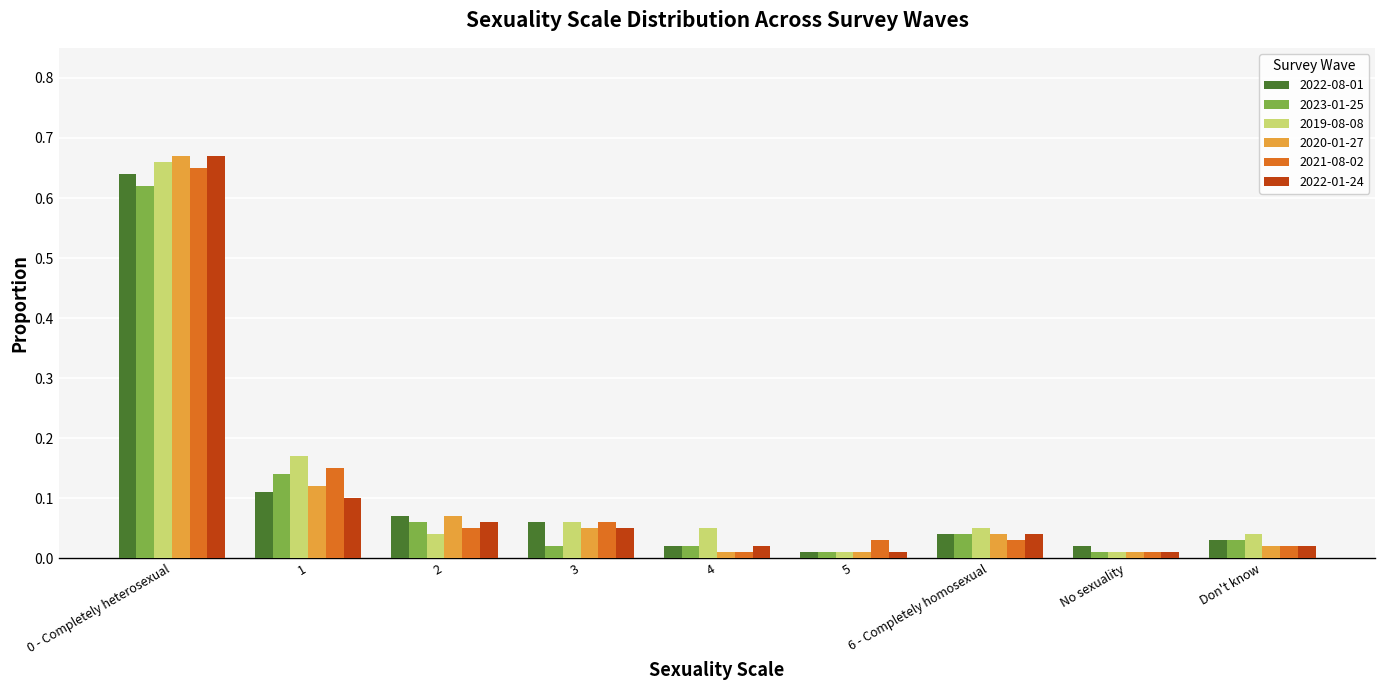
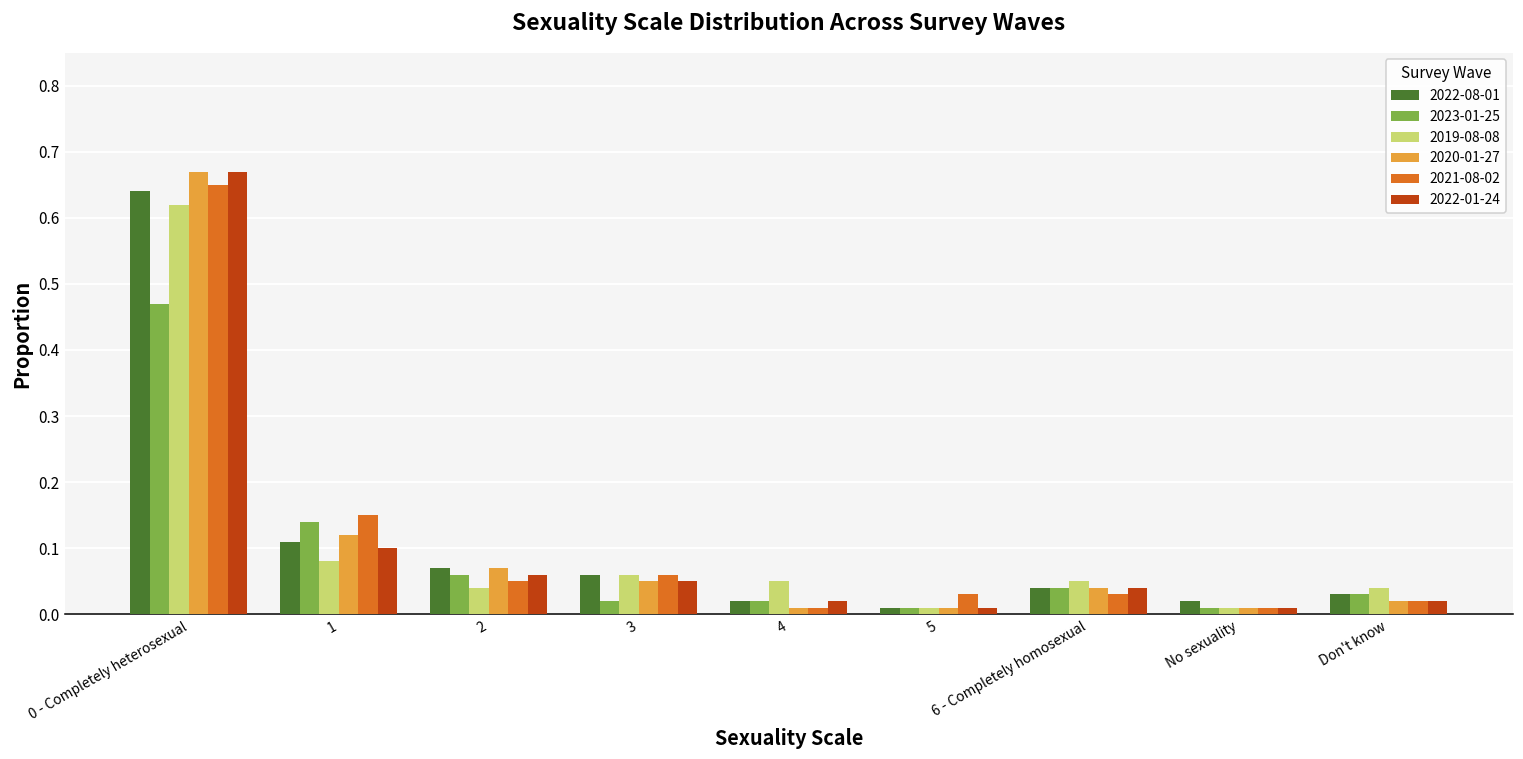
2023-01-25, 0 - Completely heterosexual: 0.62 -> 0.47
2019-08-08, 0 - Completely heterosexual: 0.66 -> 0.62
2019-08-08, 1: 0.17 -> 0.08
